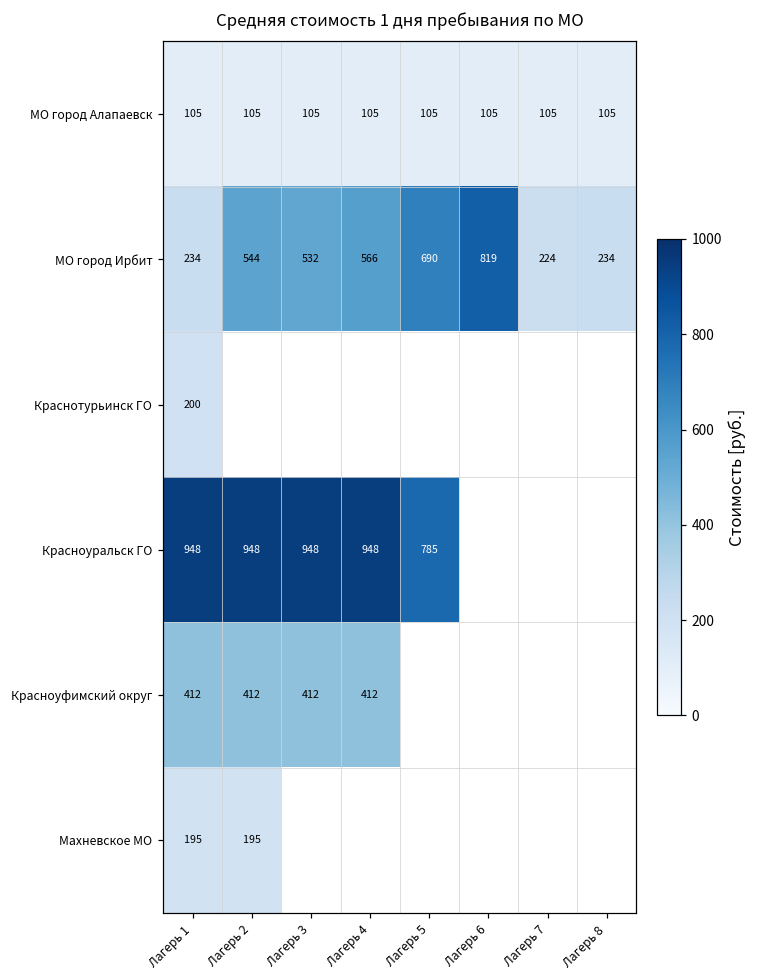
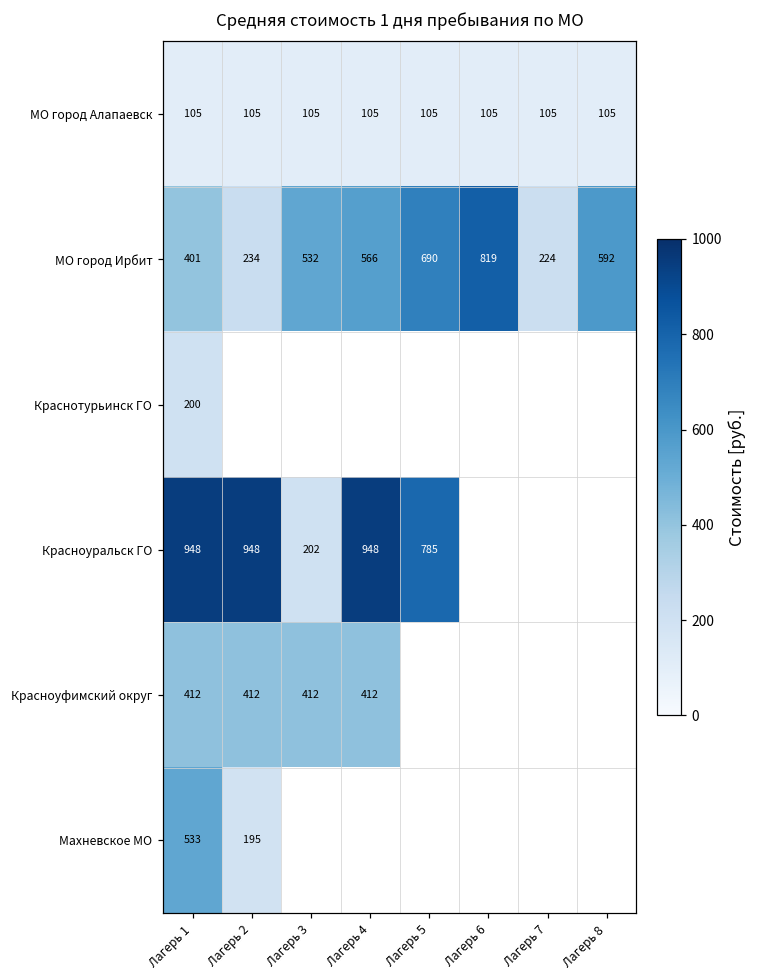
МО город Ирбит, Лагерь 1: 234 -> 401
МО город Ирбит, Лагерь 2: 544 -> 234
МО город Ирбит, Лагерь 8: 234 -> 592
Красноуральск ГО, Лагерь 3: 948 -> 202
Махневское МО, Лагерь 1: 195 -> 533
